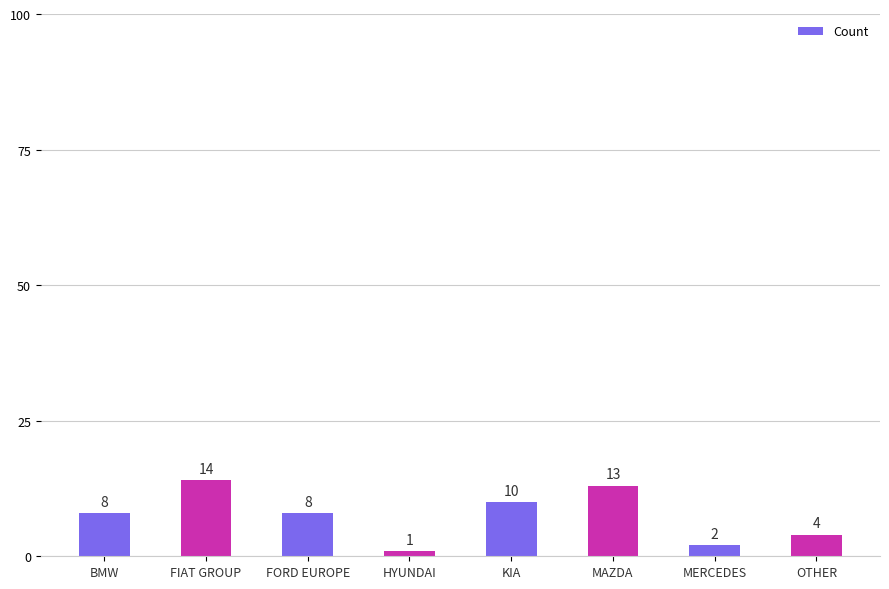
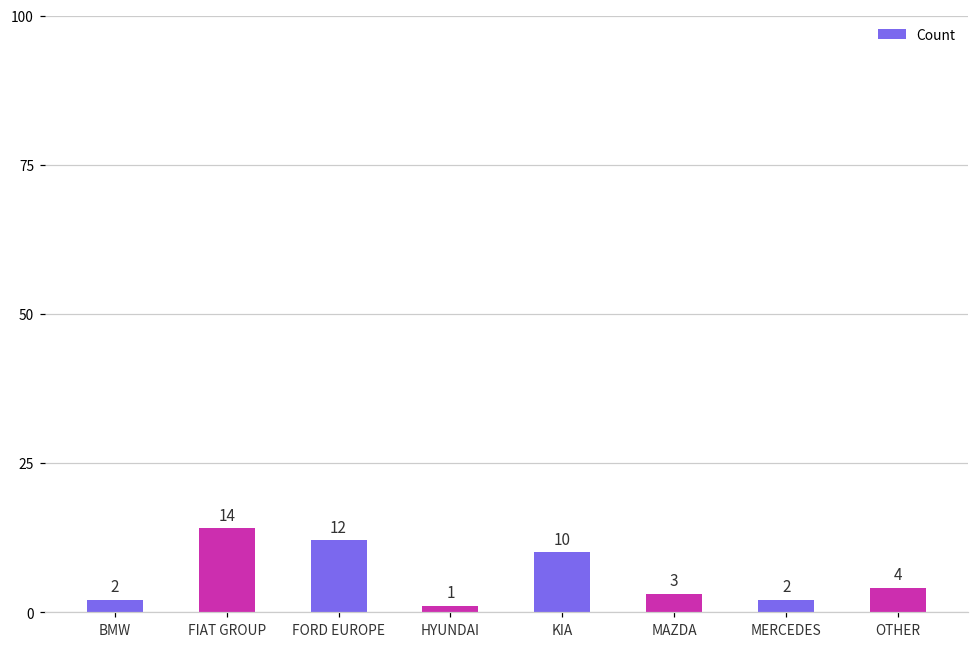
BMW: 8 -> 2
FORD EUROPE: 8 -> 12
MAZDA: 13 -> 3
